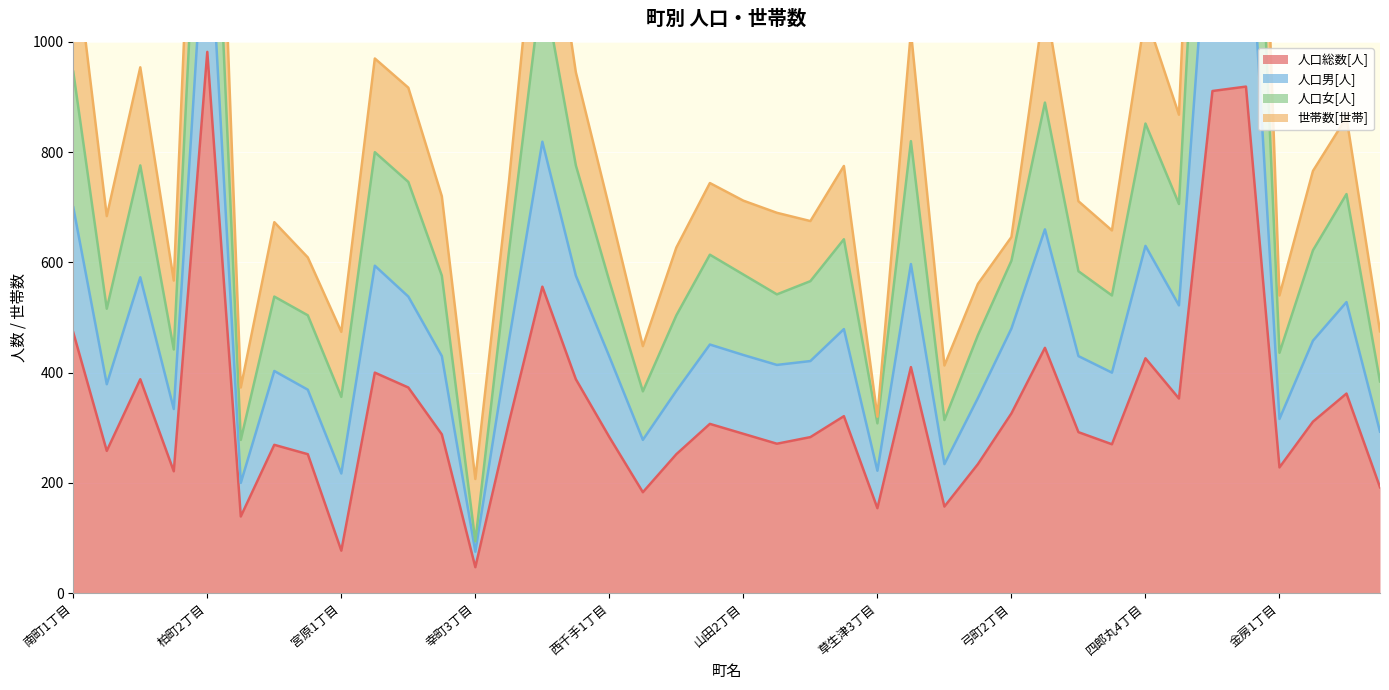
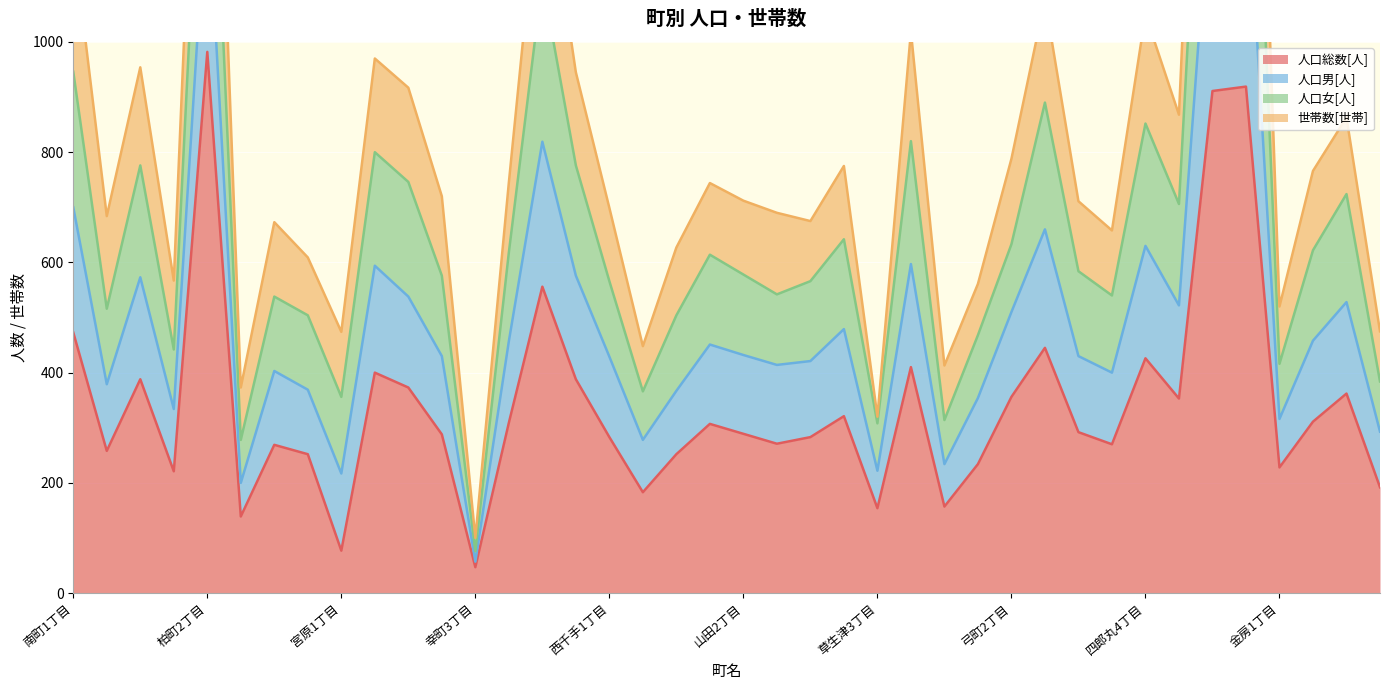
人口男[人], 幸町3丁目: 30 -> 10
世帯数[世帯], 幸町3丁目: 110 -> 20
人口総数[人], 弓町2丁目: 330 -> 360
世帯数[世帯], 弓町2丁目: 40 -> 160
人口女[人], 金房1丁目: 120 -> 100
